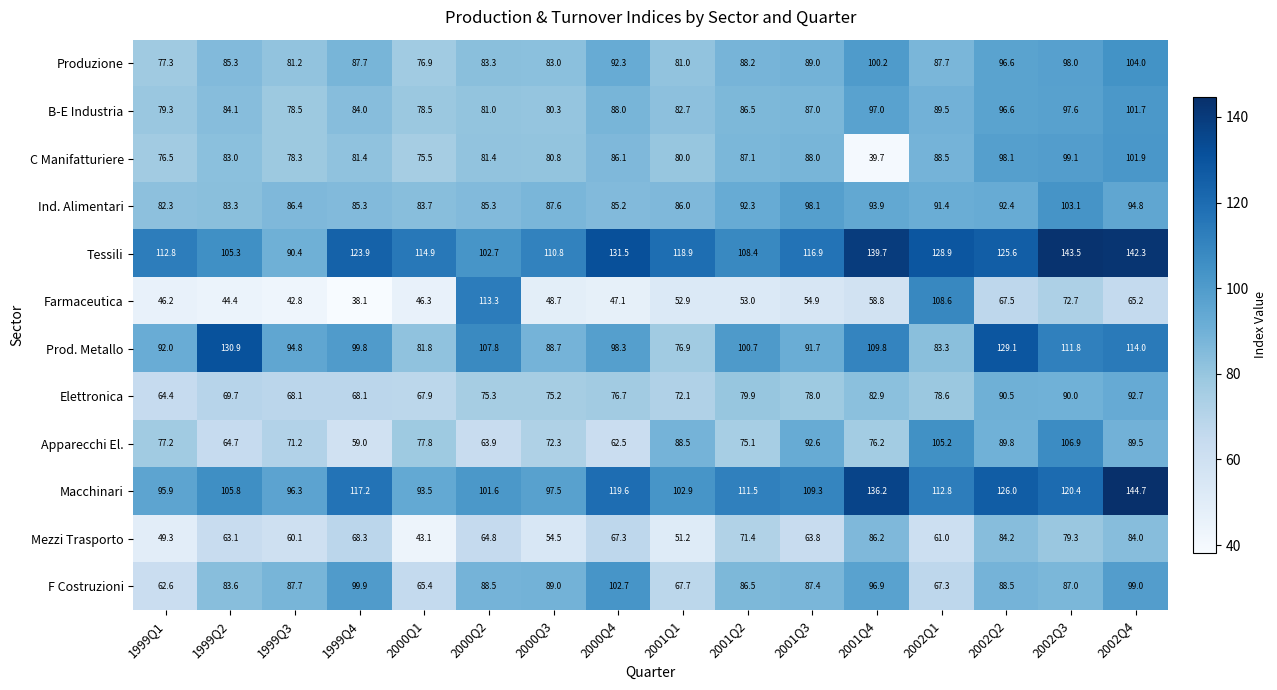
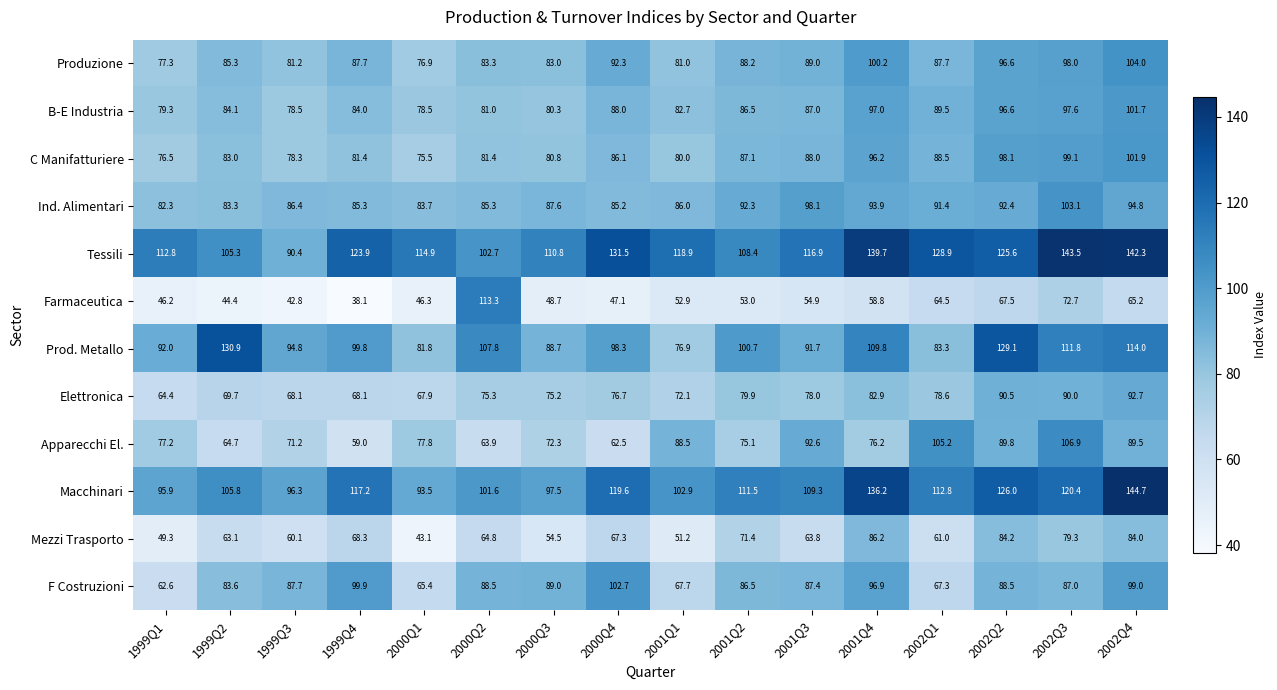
C Manifatturiere, 2001Q4: 39.7 -> 96.2
Farmaceutica, 2002Q1: 108.6 -> 64.5
